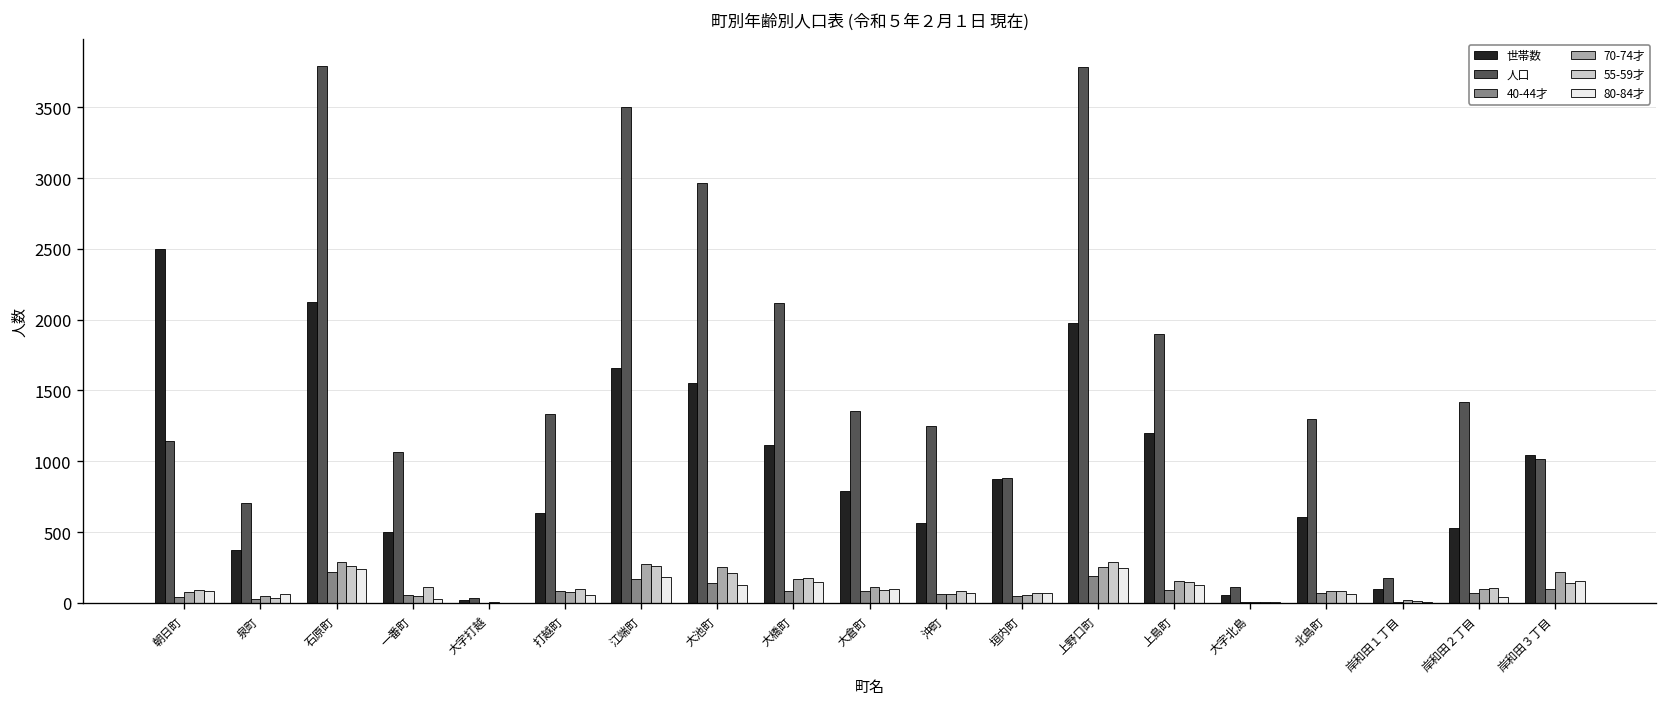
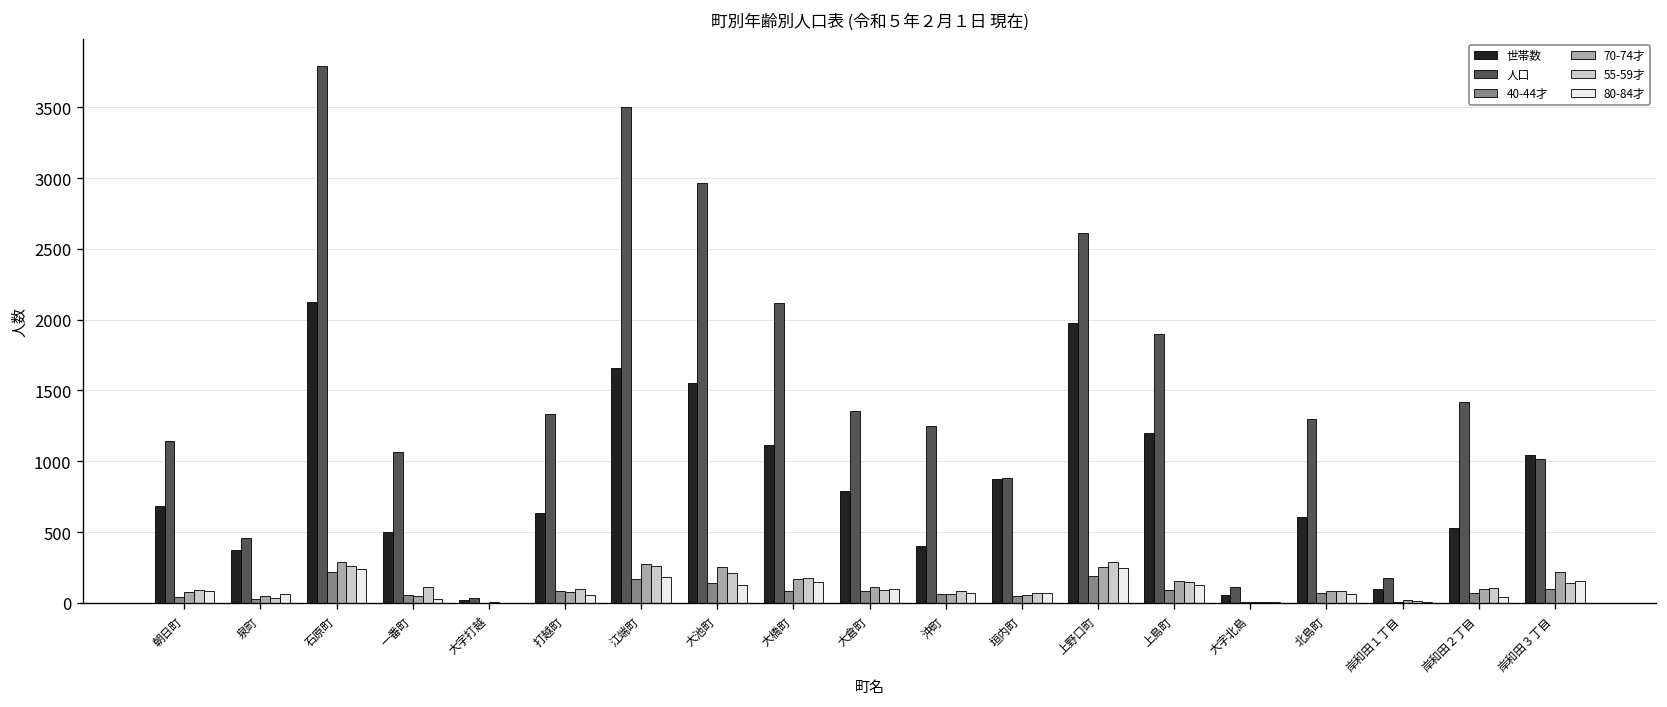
世帯数, 朝日町: 2500 -> 690
人口, 泉町: 710 -> 460
世帯数, 沖町: 560 -> 400
人口, 上野口町: 3780 -> 2610
